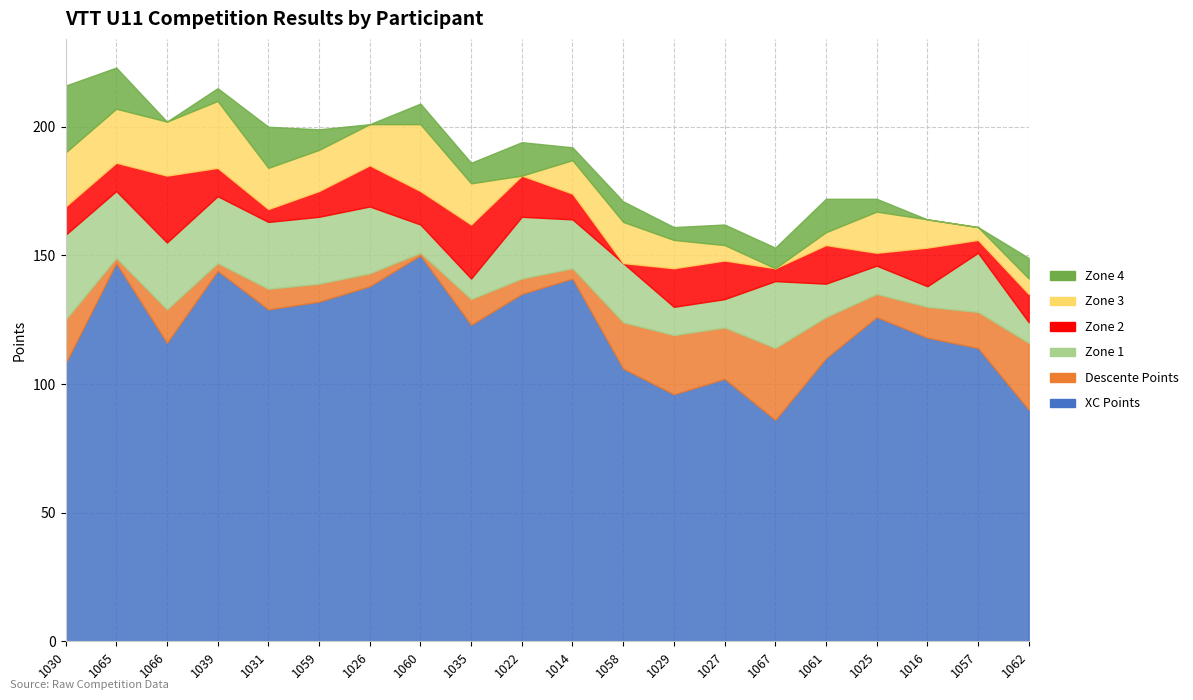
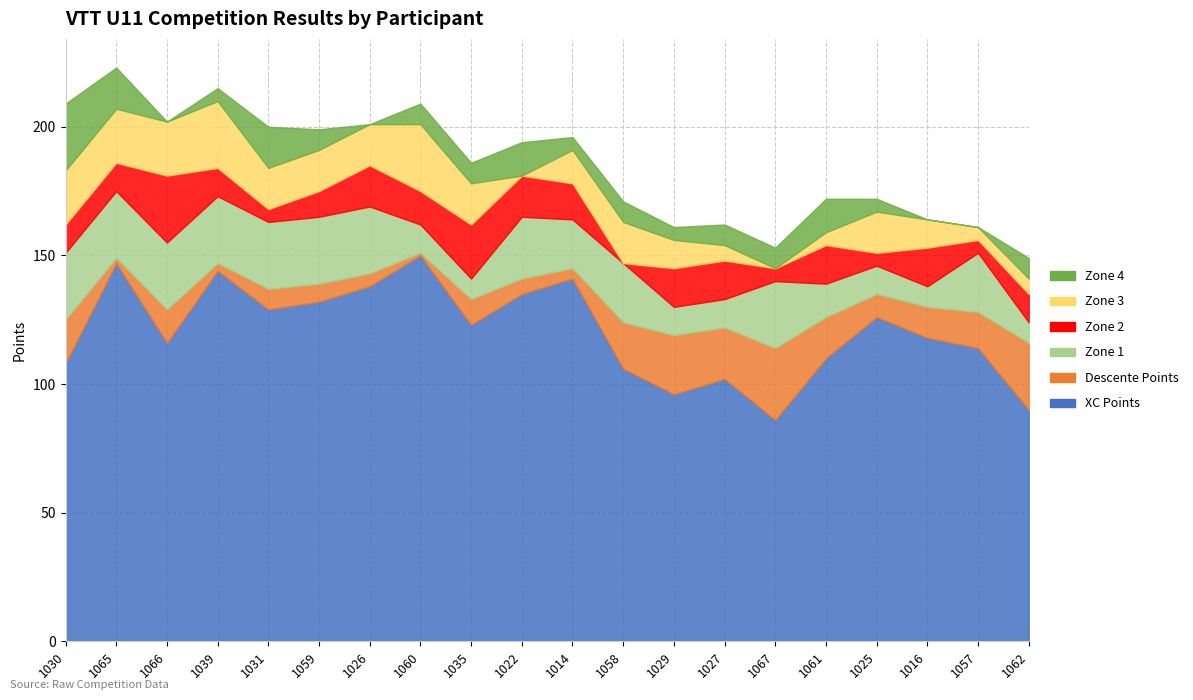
Zone 1, 1030: 33 -> 26
Zone 2, 1014: 10 -> 14
